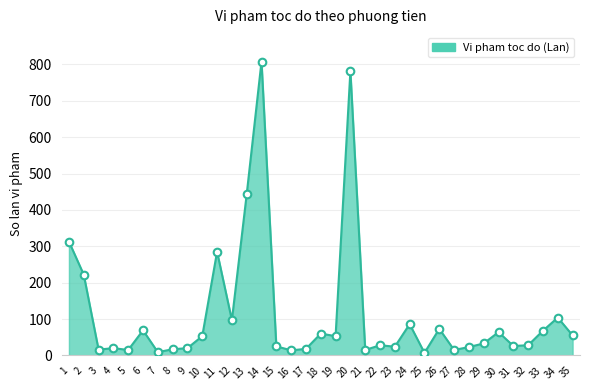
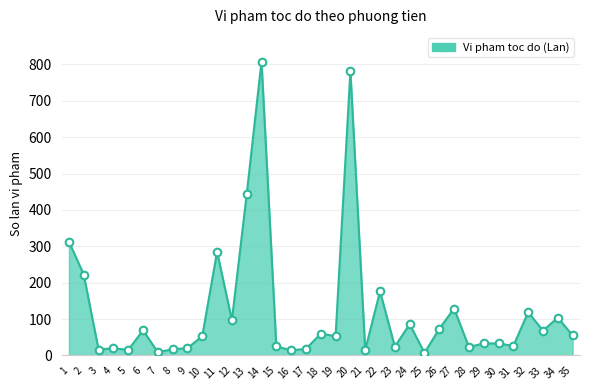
22: 30 -> 180
27: 20 -> 130
30: 60 -> 30
32: 30 -> 120
